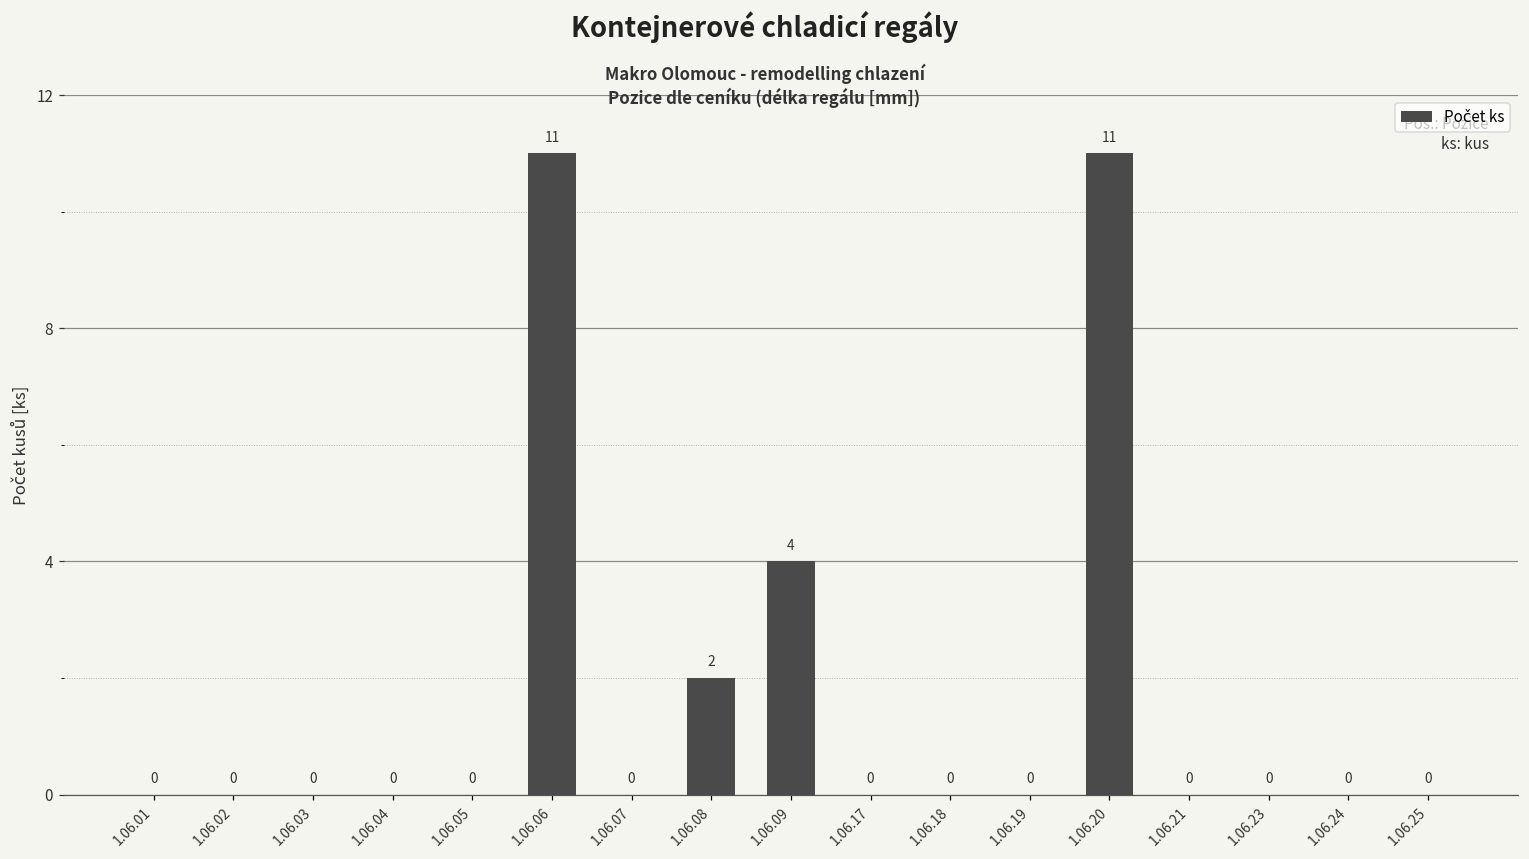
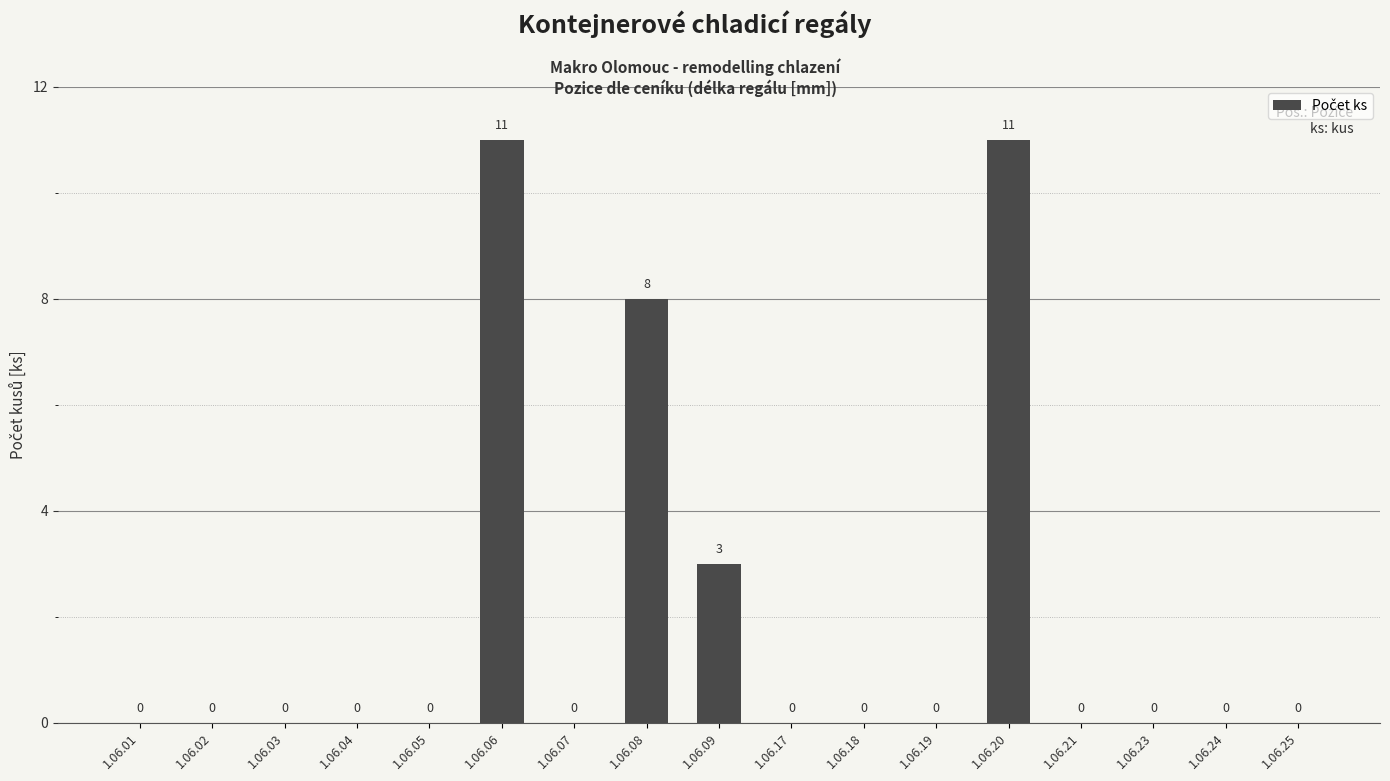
1.06.08: 2 -> 8
1.06.09: 4 -> 3
